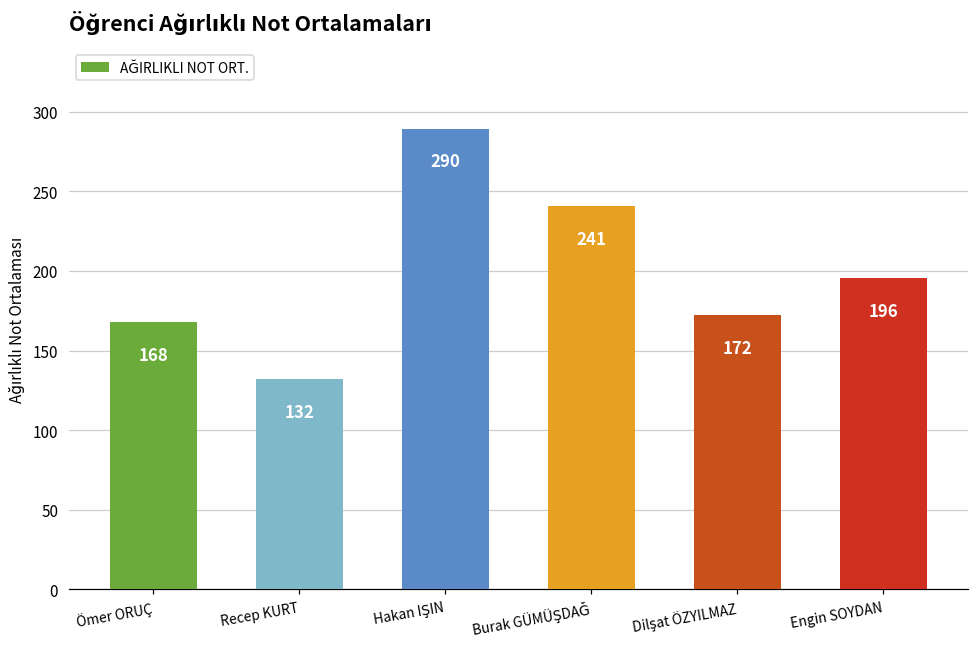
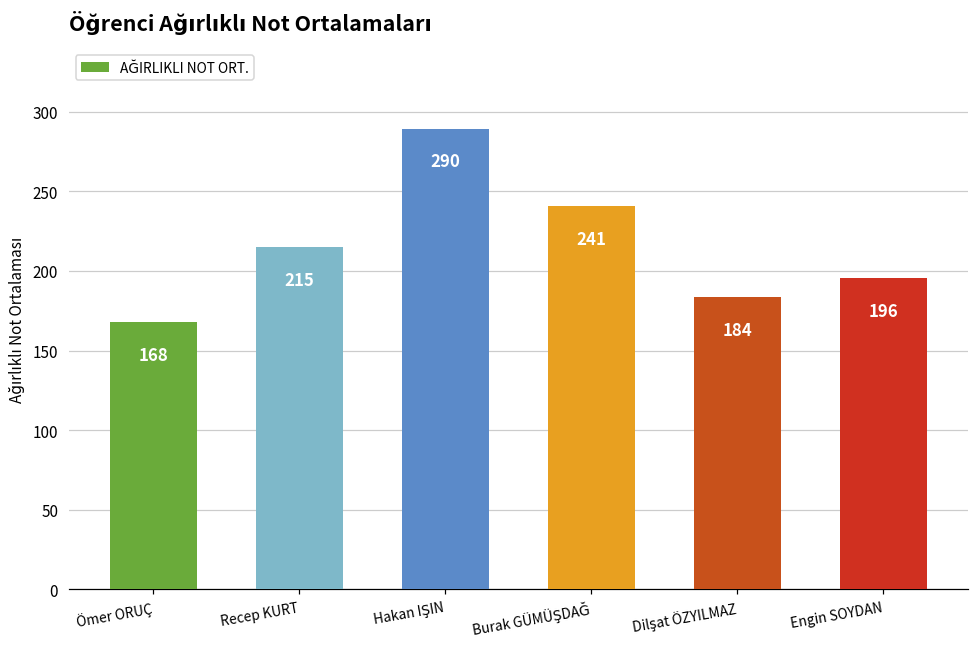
Recep KURT: 132 -> 215
Dilşat ÖZYILMAZ: 172 -> 184
